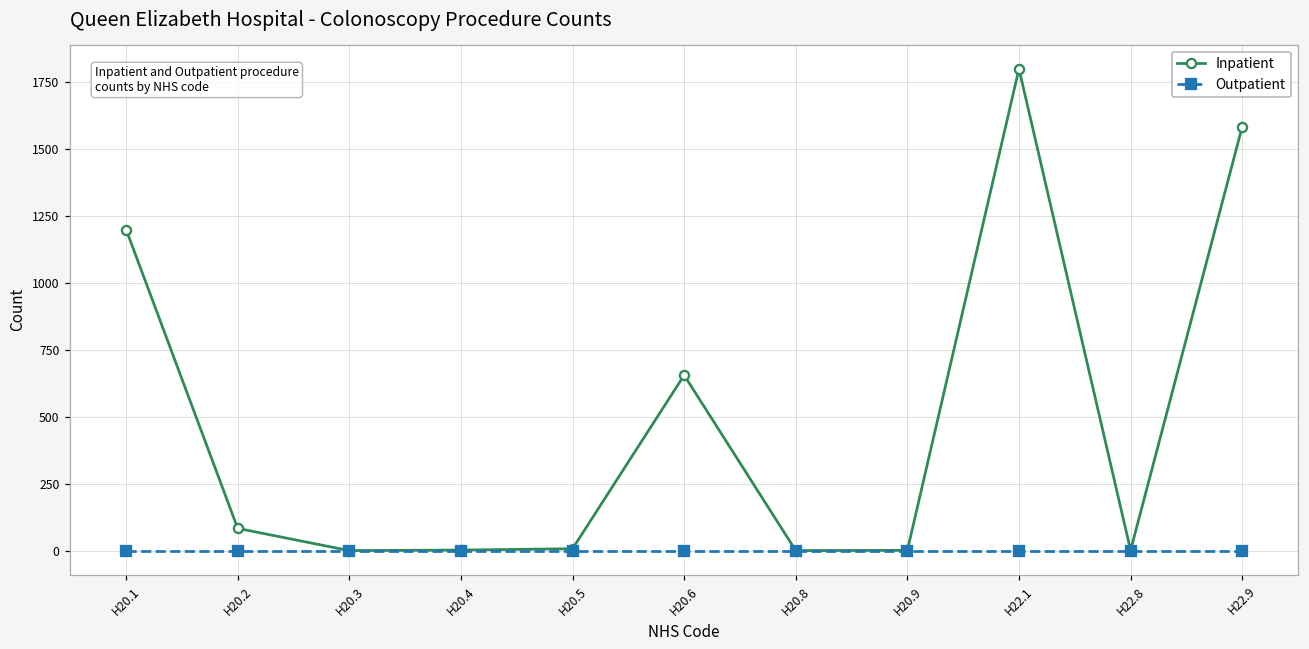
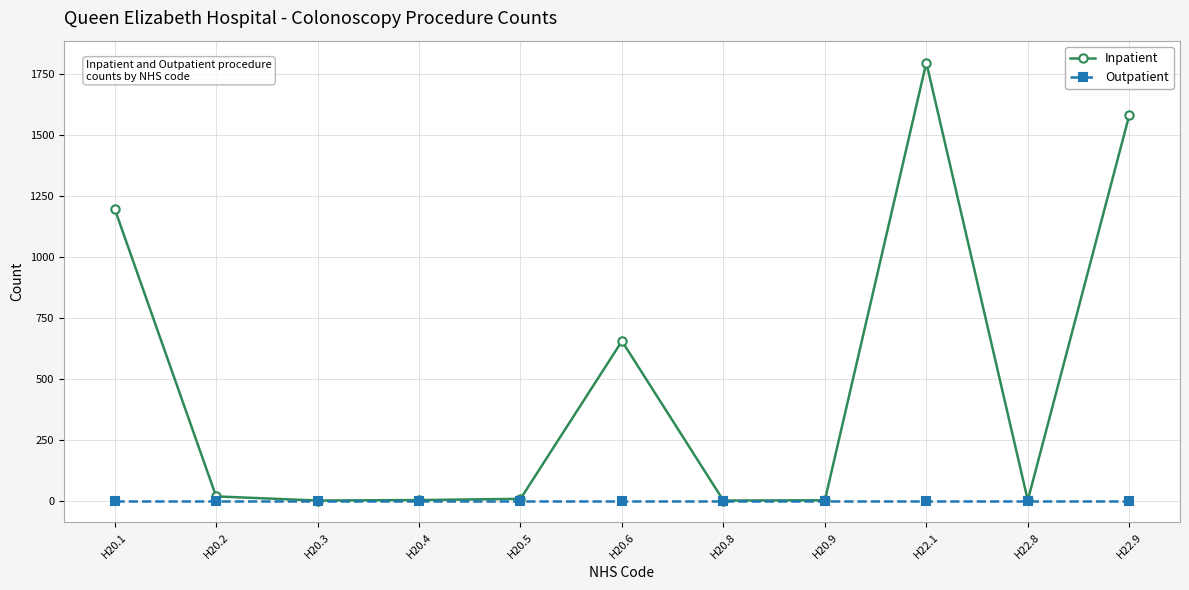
Inpatient, H20.2: 80 -> 20
